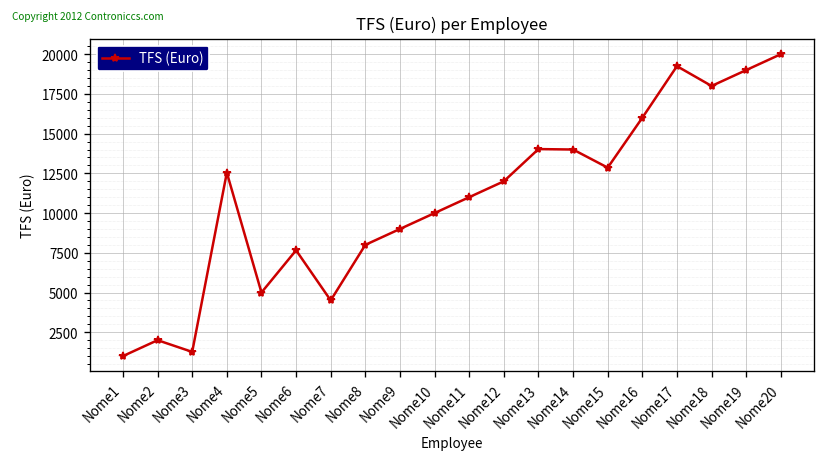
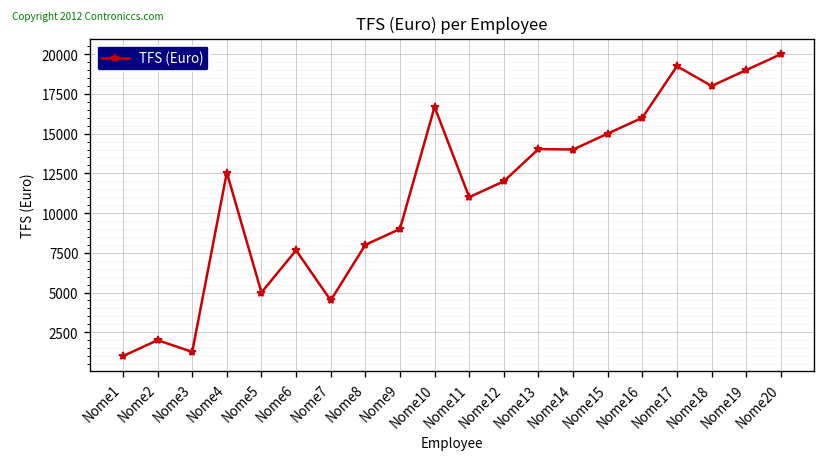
Nome10: 10000 -> 16700
Nome15: 12900 -> 15000
